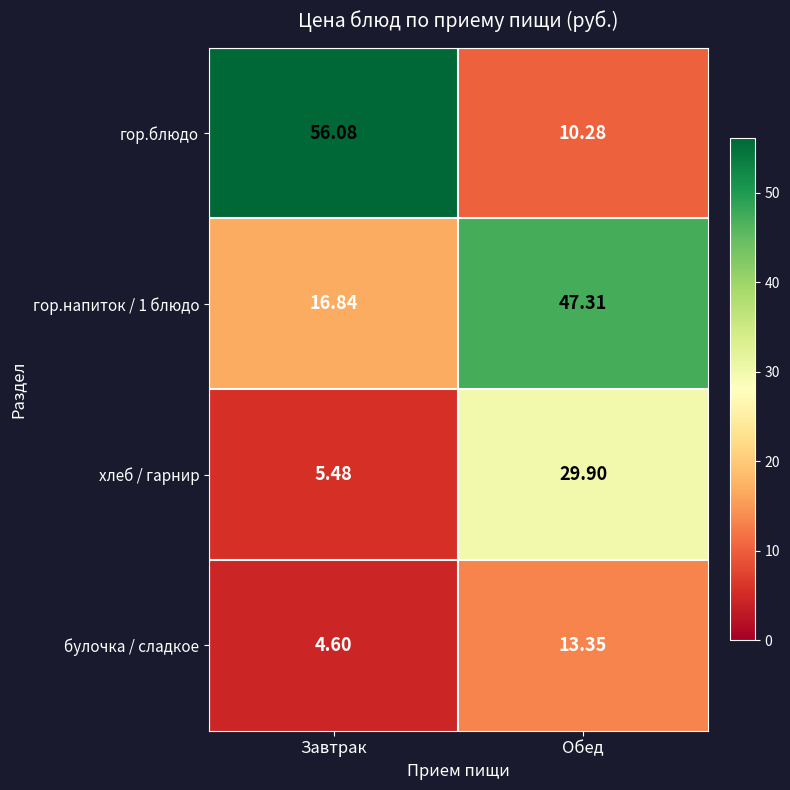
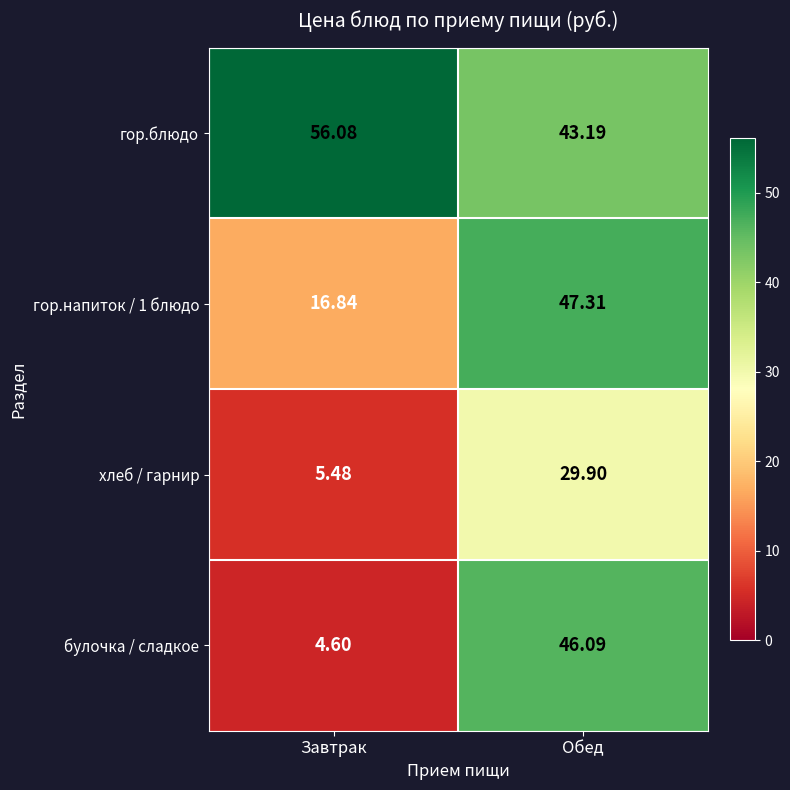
гор.блюдо, Обед: 10.28 -> 43.19
булочка / сладкое, Обед: 13.35 -> 46.09
